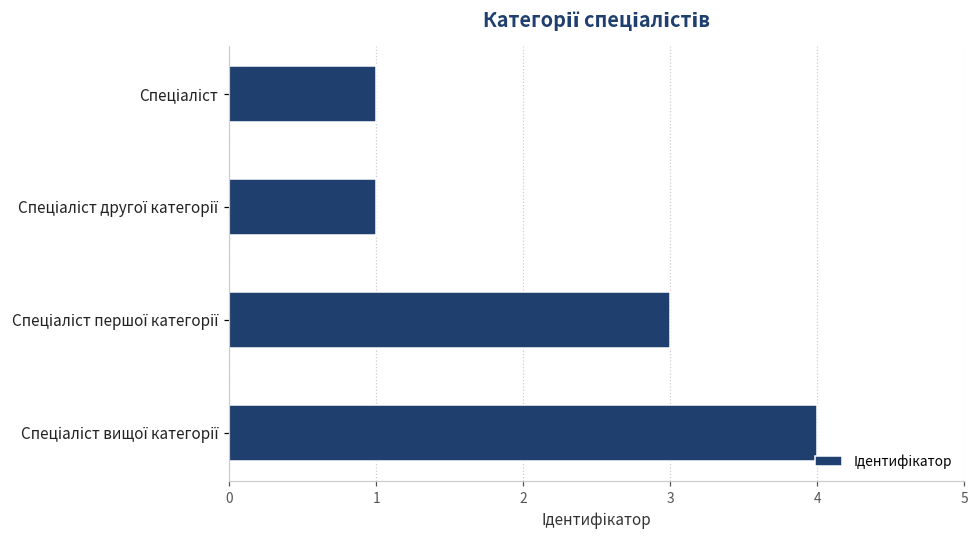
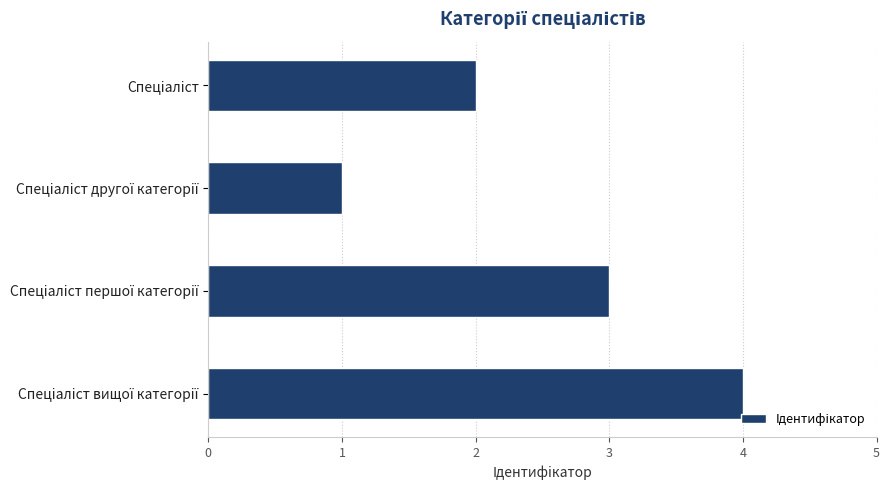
Спеціаліст: 1 -> 2
